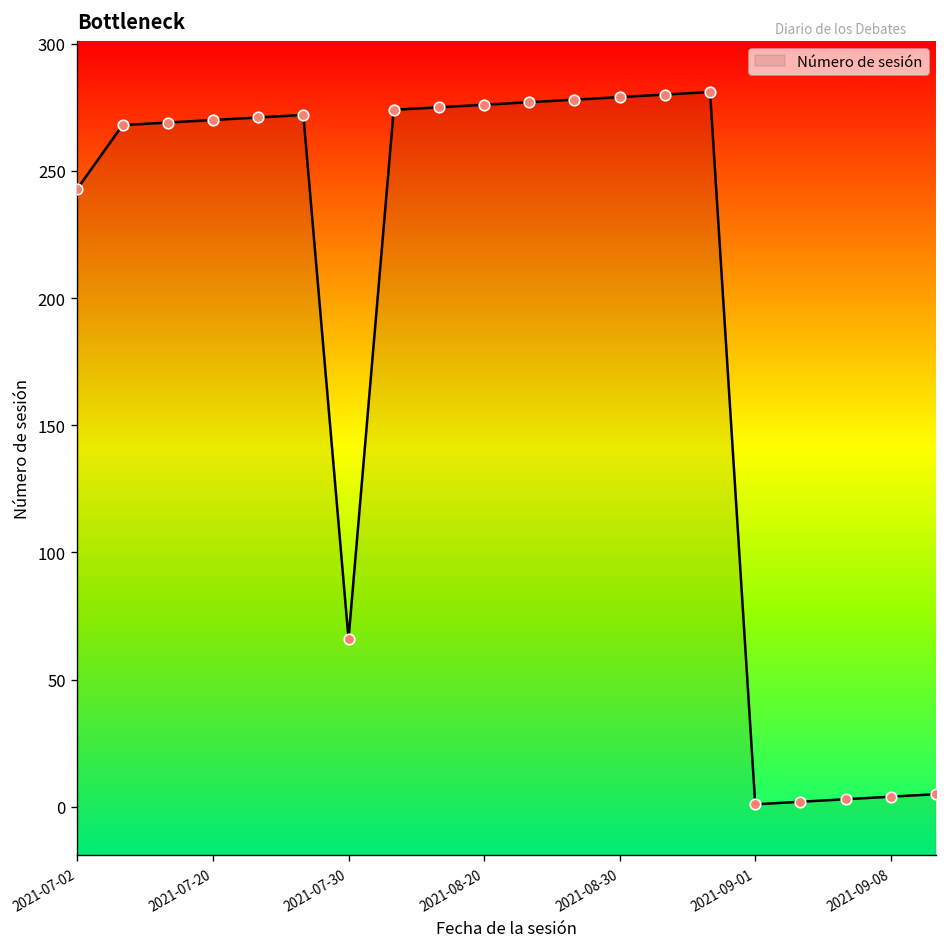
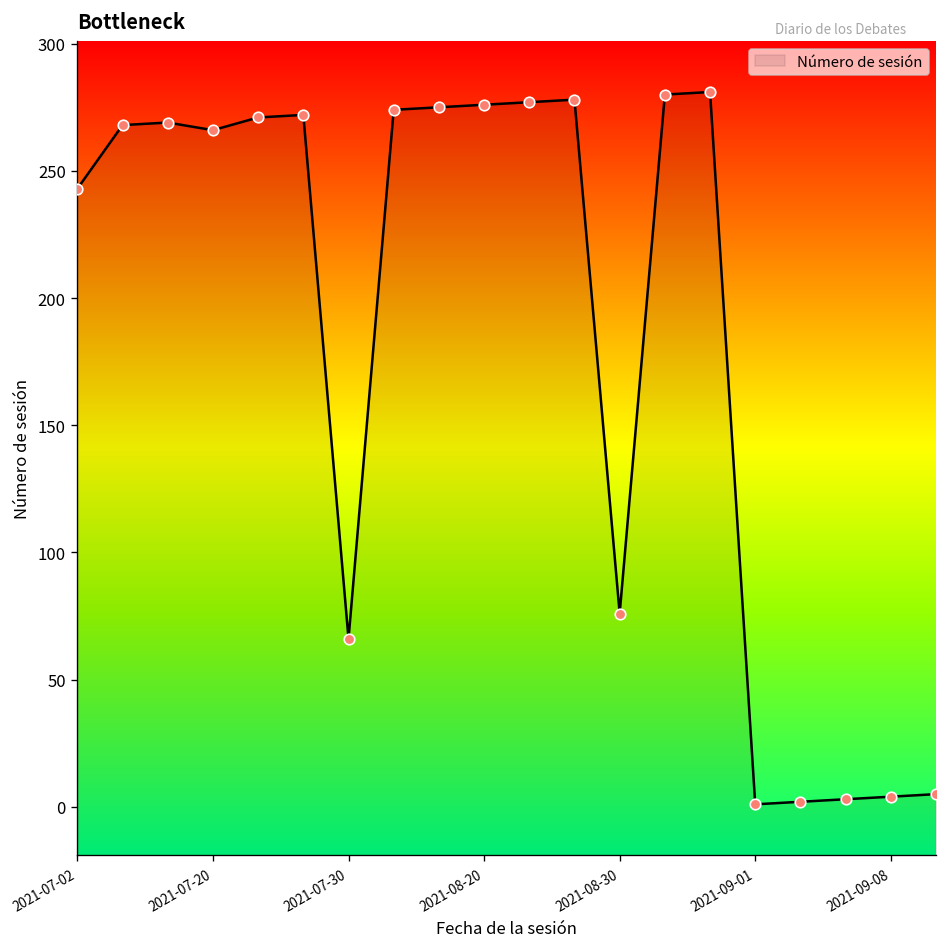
2021-07-20: 270 -> 266
2021-08-30: 279 -> 76
